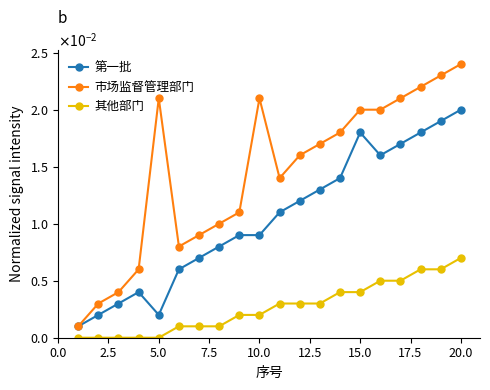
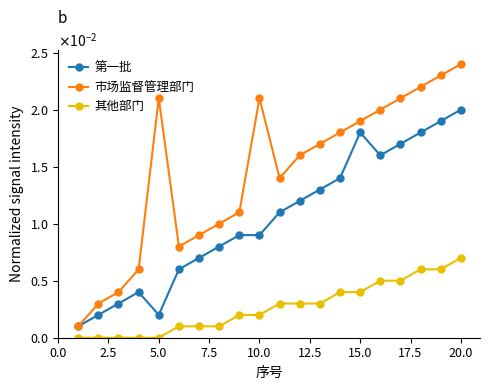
市场监督管理部门, 15.0: 0.0200 -> 0.0190
